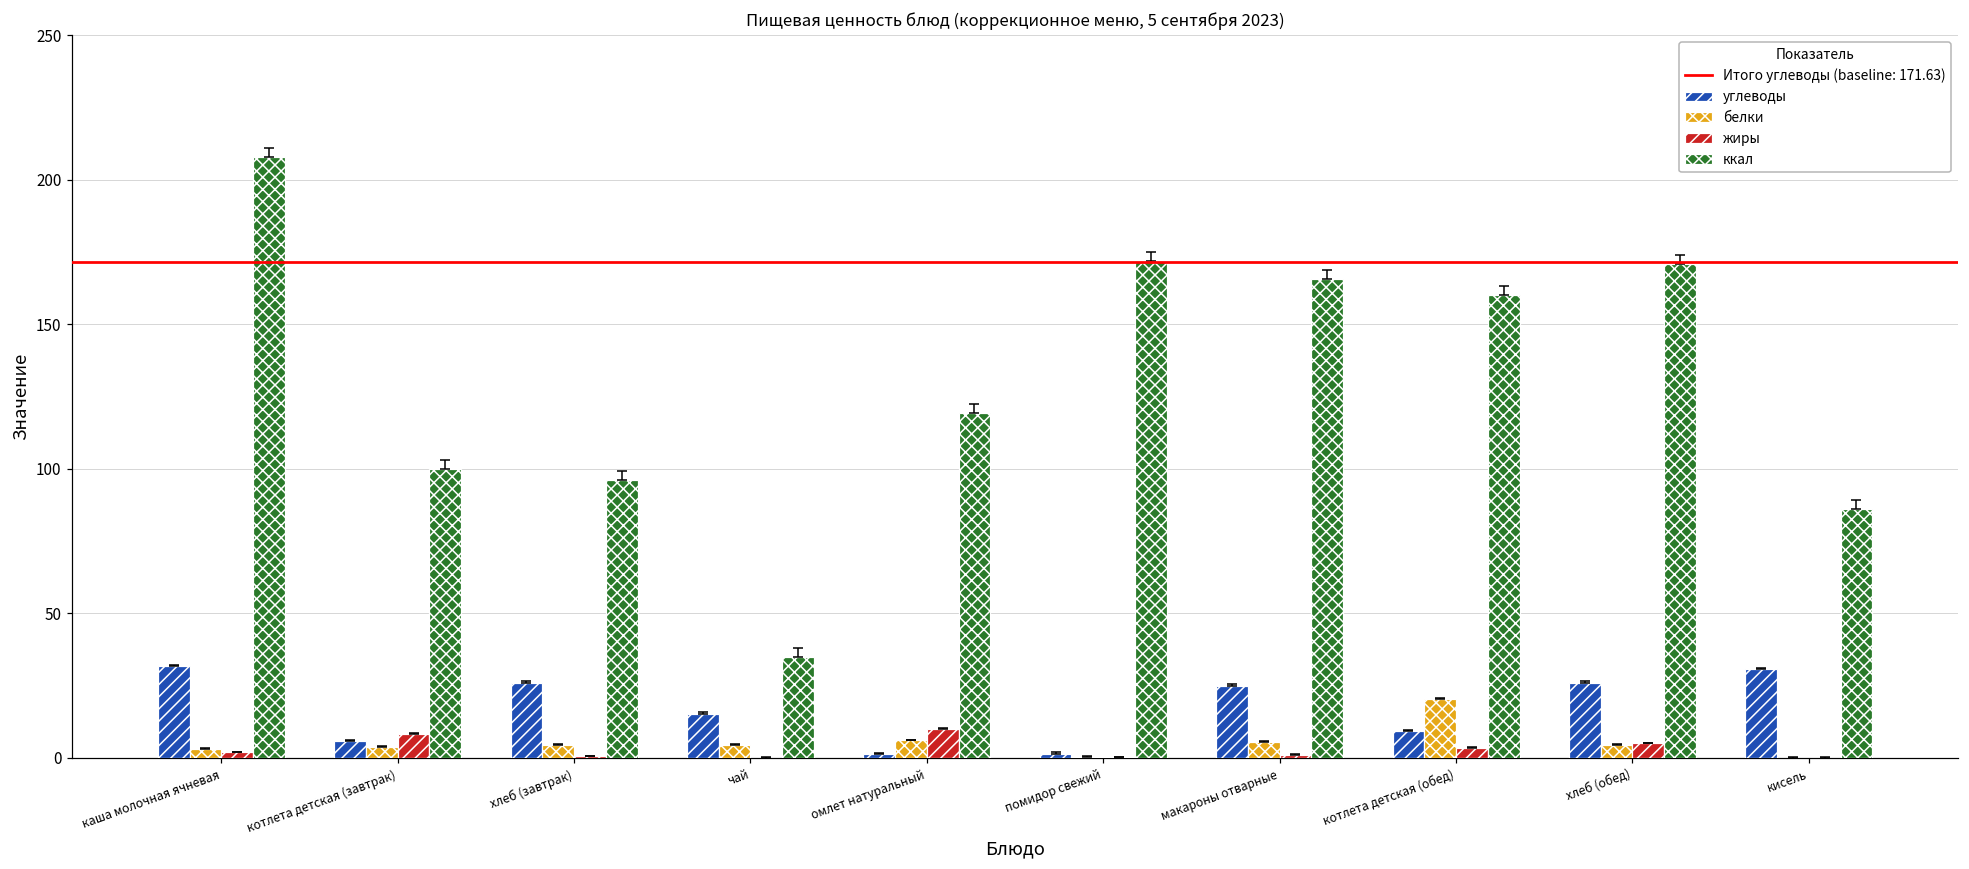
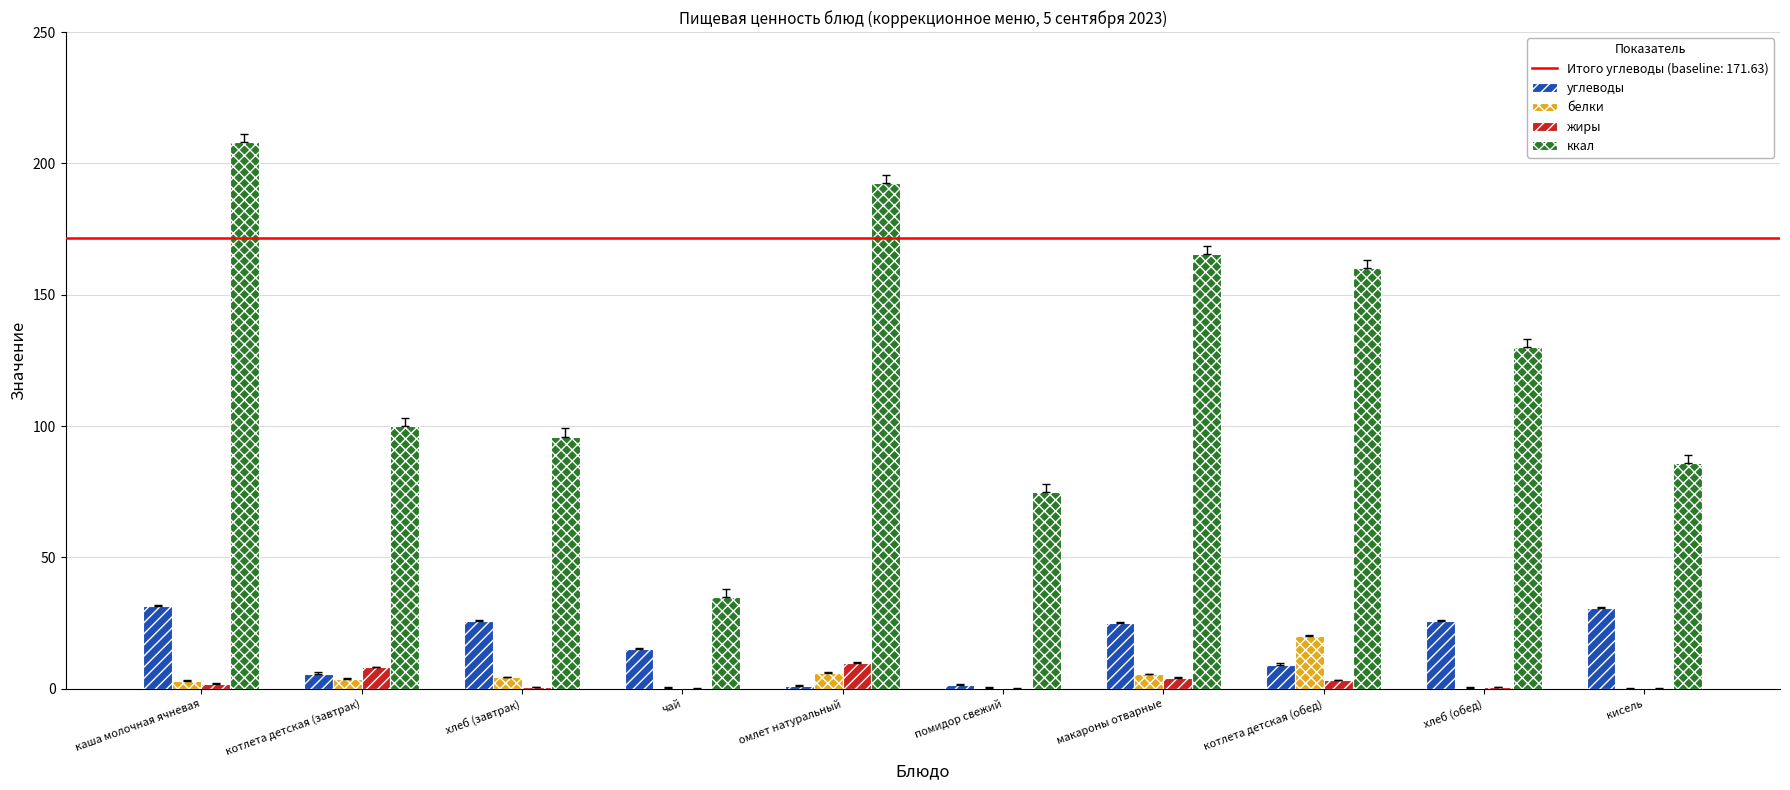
белки, чай: 4 -> 0
ккал, омлет натуральный: 119 -> 193
ккал, помидор свежий: 172 -> 75
жиры, макароны отварные: 1 -> 4
белки, хлеб (обед): 4 -> 0
жиры, хлеб (обед): 5 -> 1
ккал, хлеб (обед): 171 -> 130
